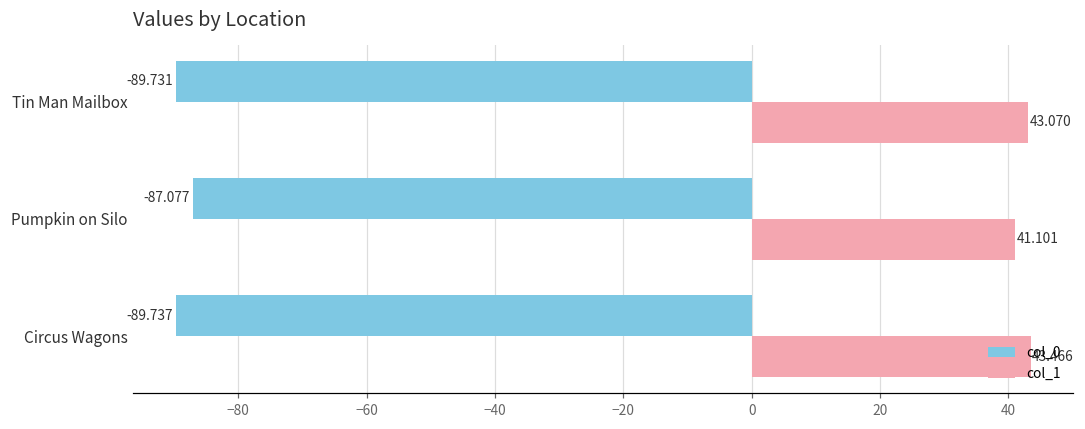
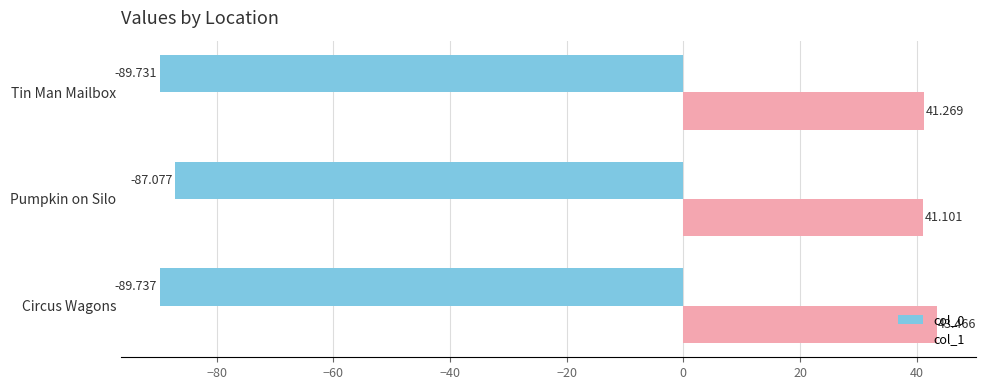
col_1, Tin Man Mailbox: 43.070 -> 41.269
